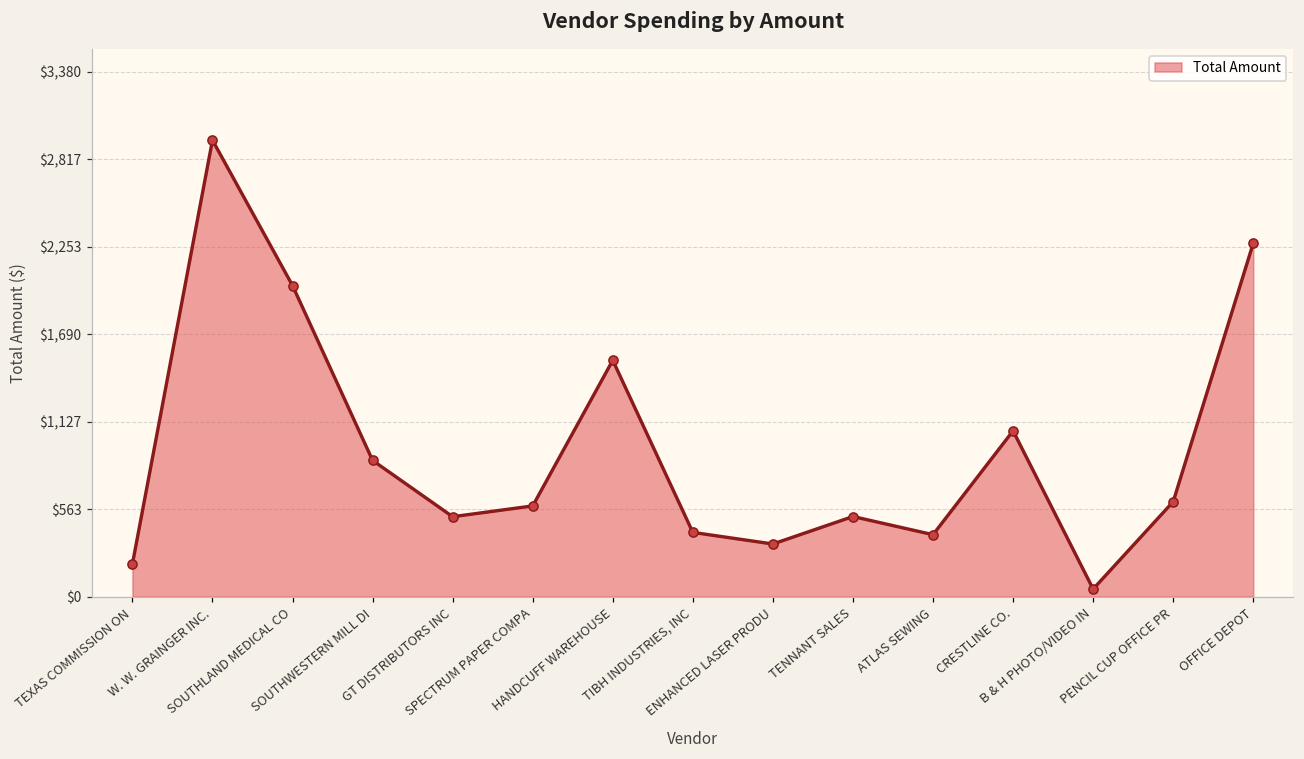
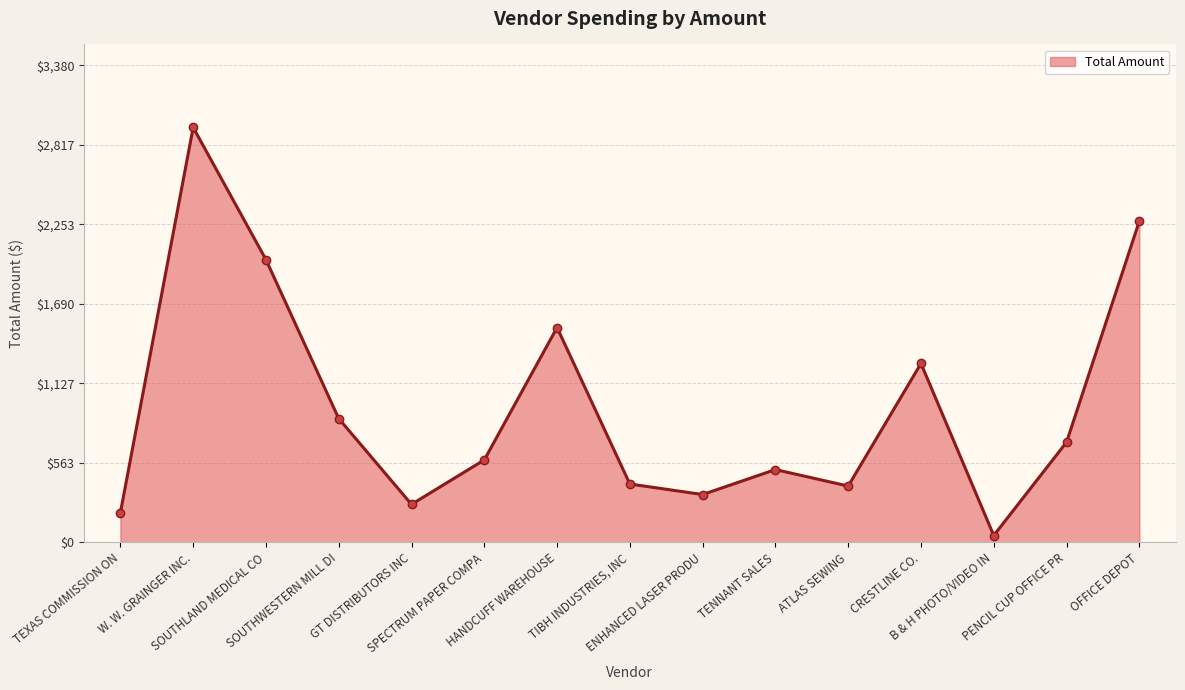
GT DISTRIBUTORS INC: $510 -> $270
CRESTLINE CO.: $1,070 -> $1,270
PENCIL CUP OFFICE PR: $610 -> $710
